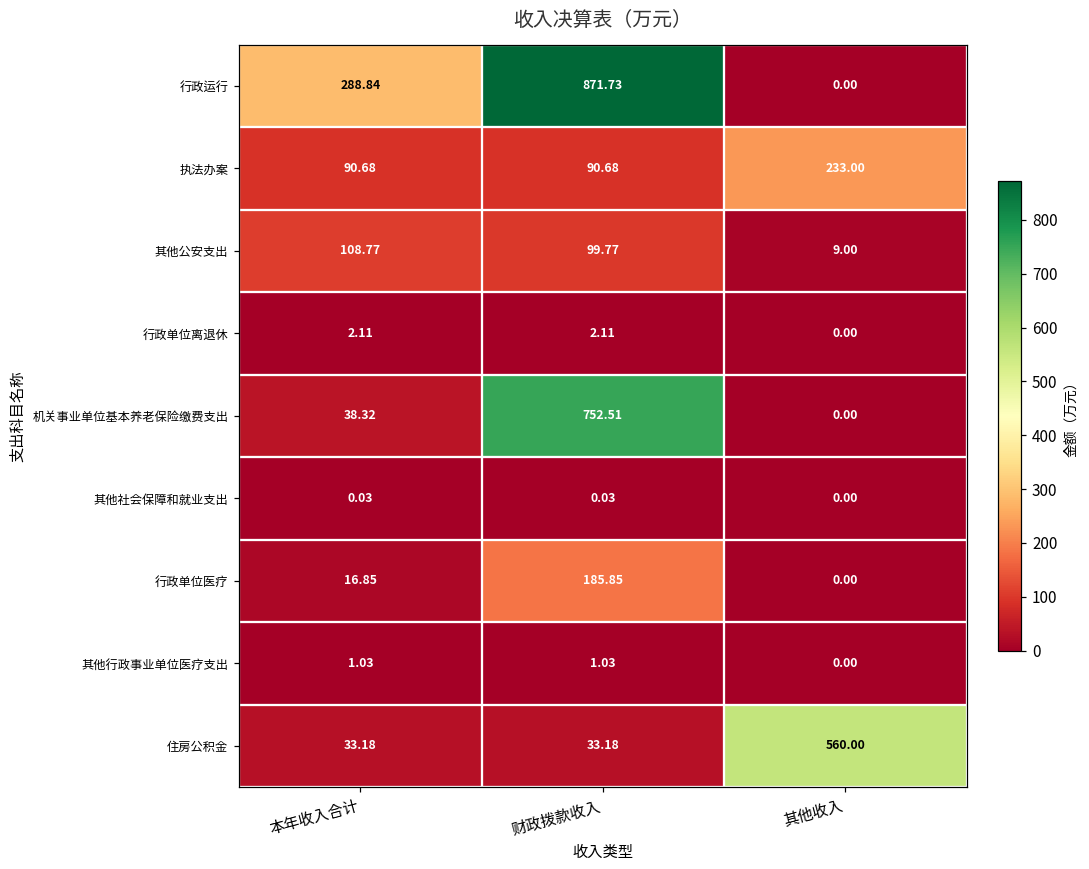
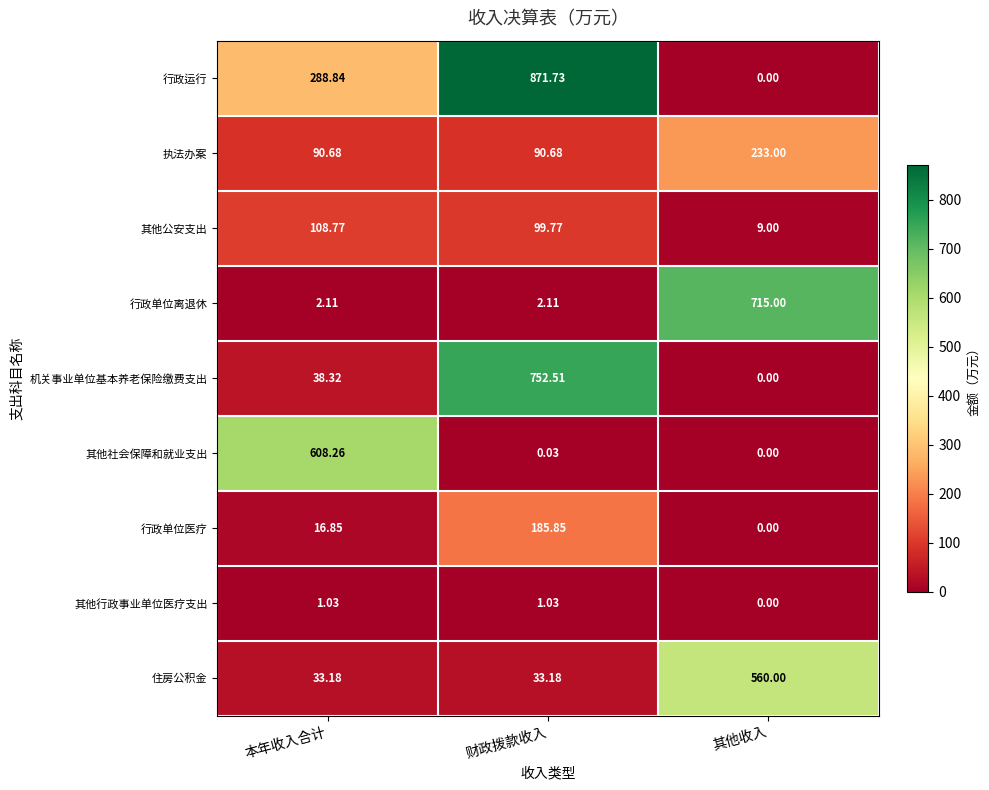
行政单位离退休, 其他收入: 0.00 -> 715.00
其他社会保障和就业支出, 本年收入合计: 0.03 -> 608.26
